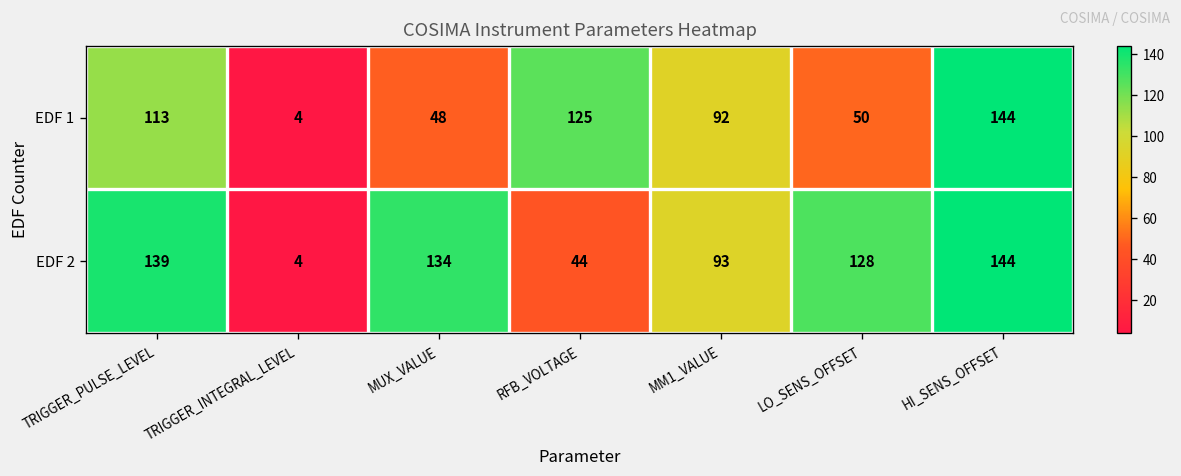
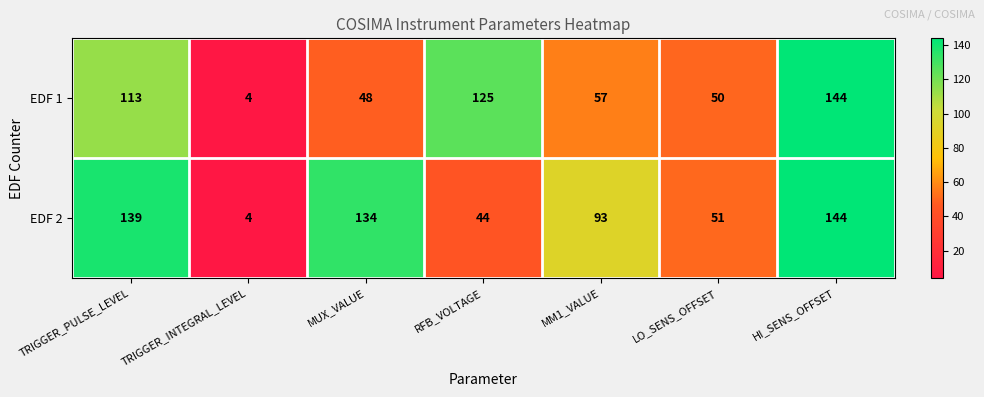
EDF 1, MM1_VALUE: 92 -> 57
EDF 2, LO_SENS_OFFSET: 128 -> 51
